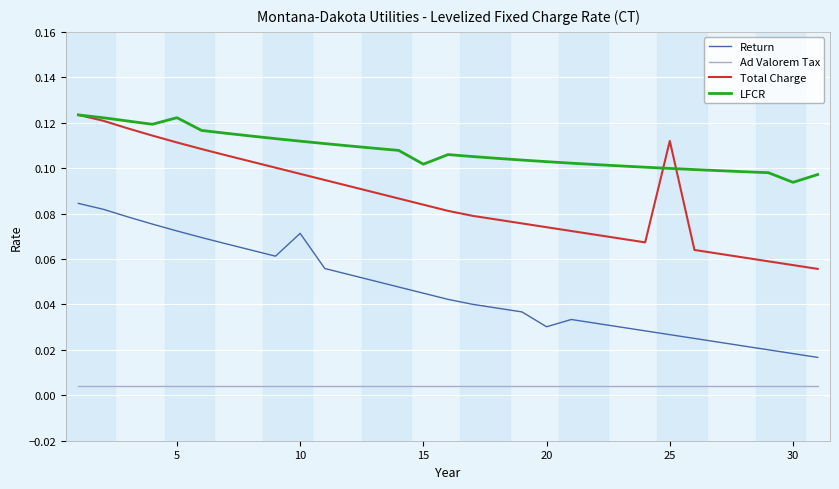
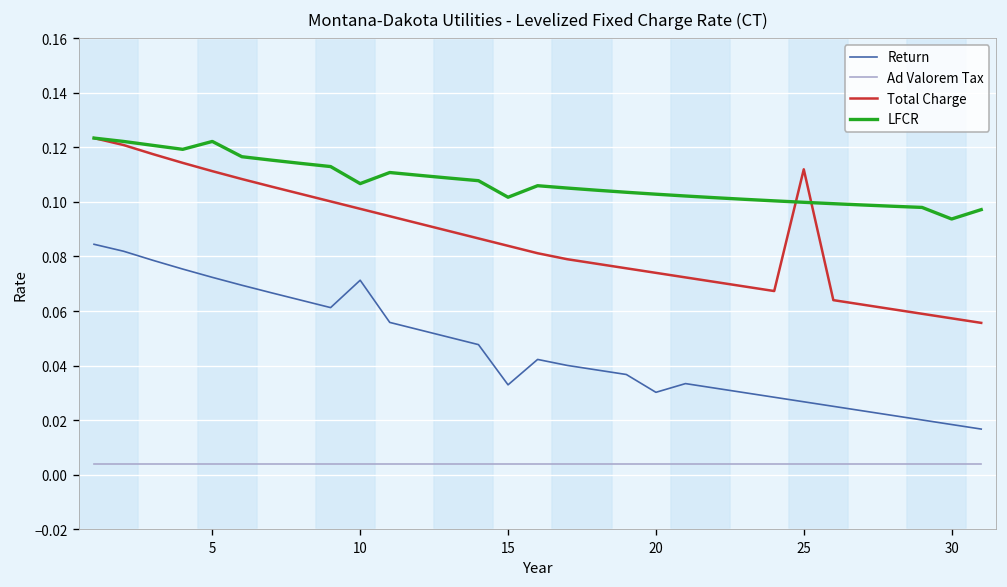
LFCR, 10: 0.112 -> 0.107
Return, 15: 0.045 -> 0.033
